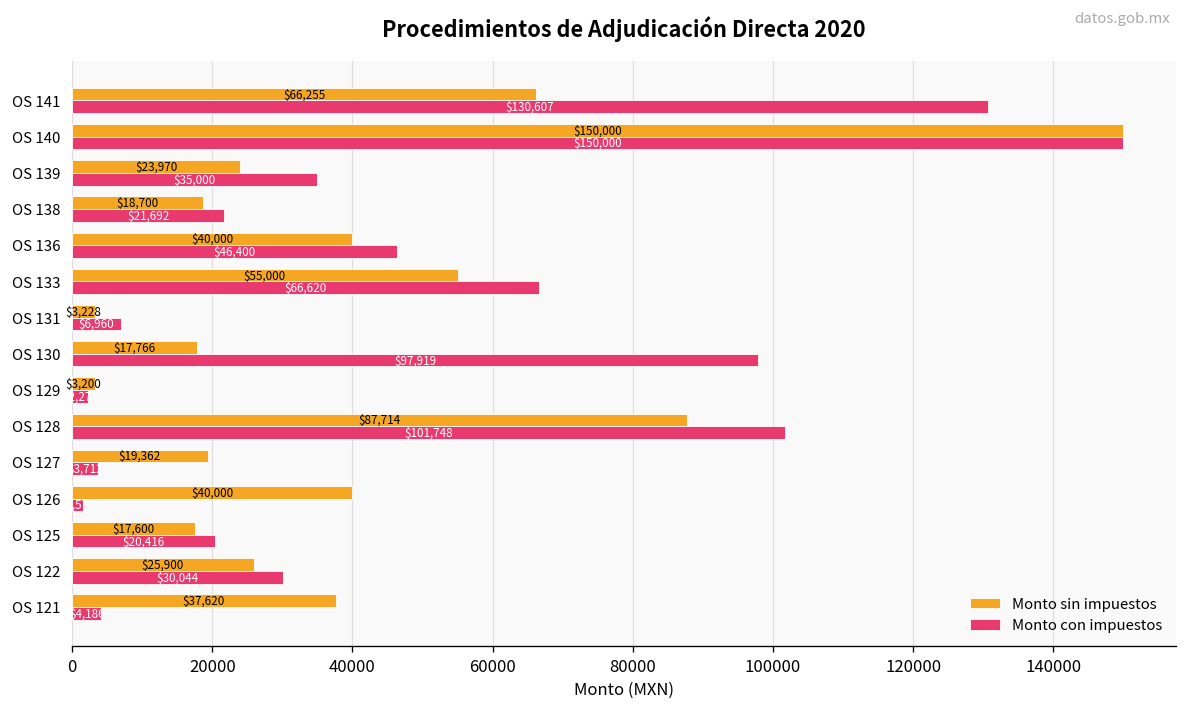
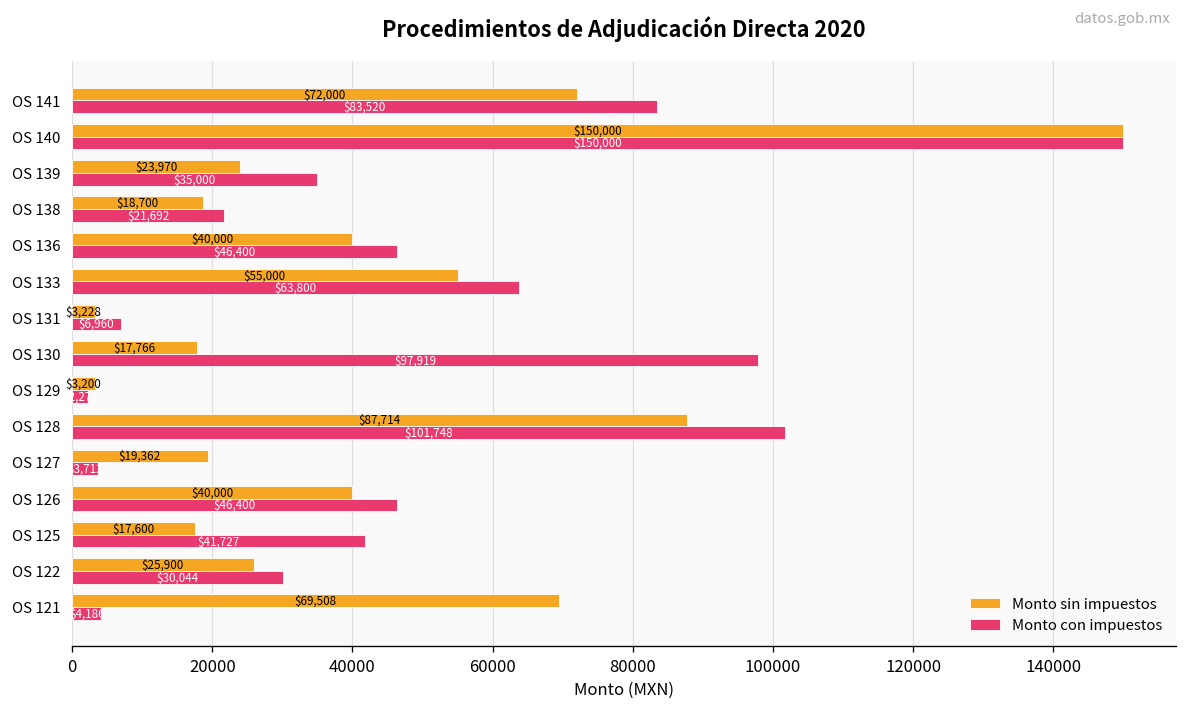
Monto sin impuestos, OS 141: $66,255 -> $72,000
Monto con impuestos, OS 141: $130,607 -> $83,520
Monto con impuestos, OS 133: $66,620 -> $63,800
Monto con impuestos, OS 126: 2000 -> 46000
Monto con impuestos, OS 125: $20,416 -> $41,727
Monto sin impuestos, OS 121: $37,620 -> $69,508
